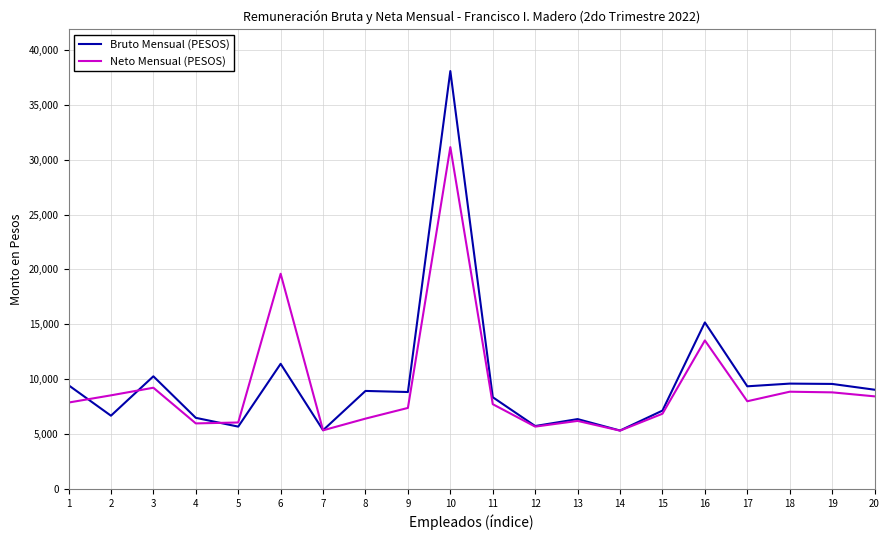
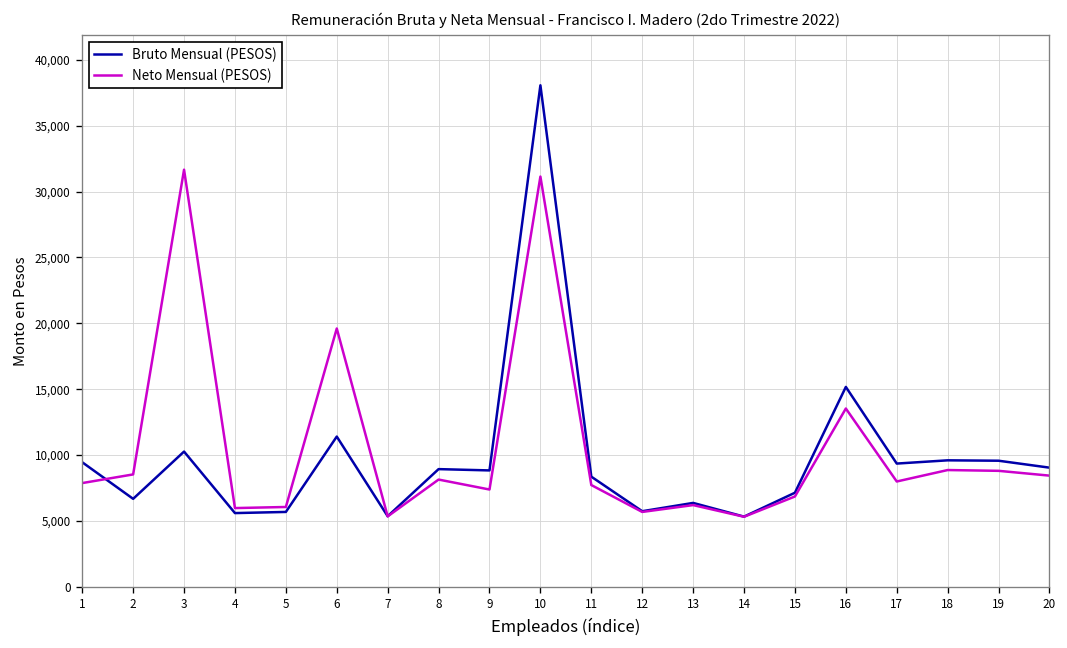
Neto Mensual (PESOS), 3: 9,200 -> 31,700
Bruto Mensual (PESOS), 4: 6,500 -> 5,600
Neto Mensual (PESOS), 8: 6,400 -> 8,100
